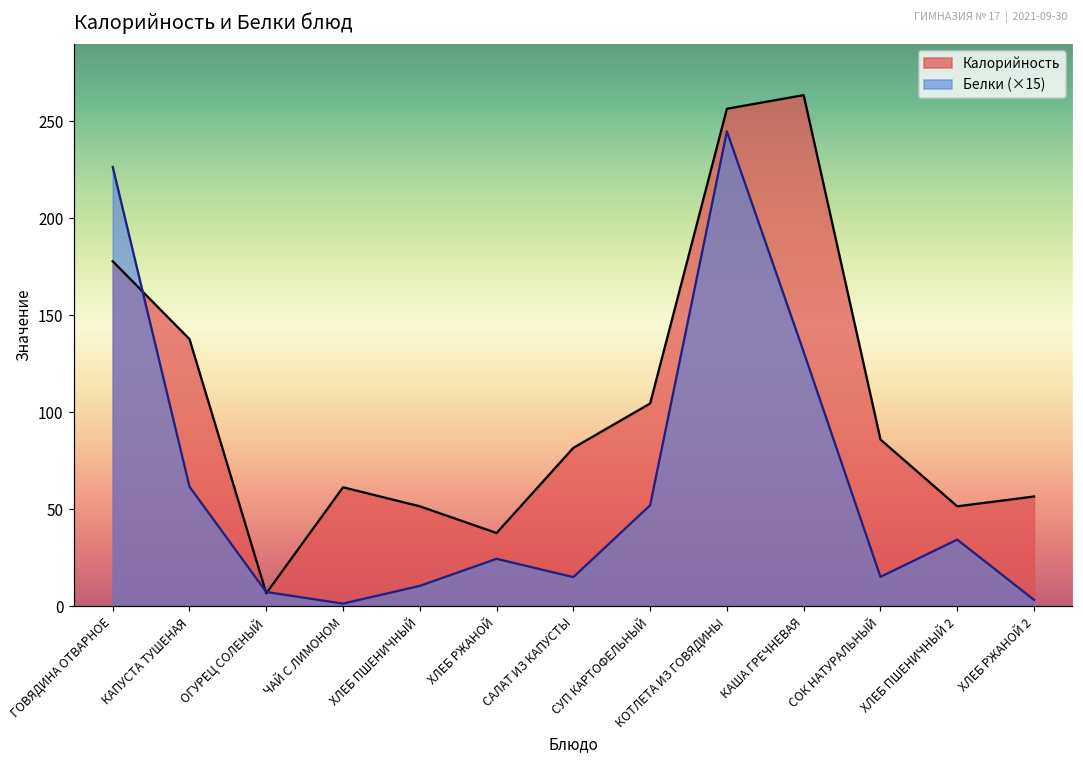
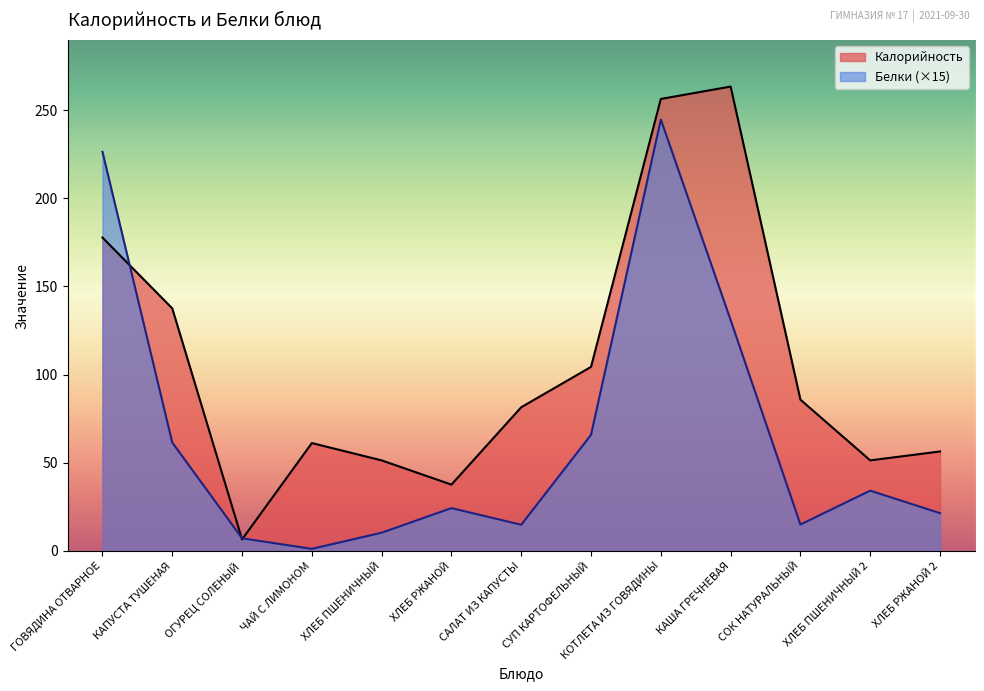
Белки (×15), СУП КАРТОФЕЛЬНЫЙ: 52 -> 66
Белки (×15), ХЛЕБ РЖАНОЙ 2: 3 -> 21
